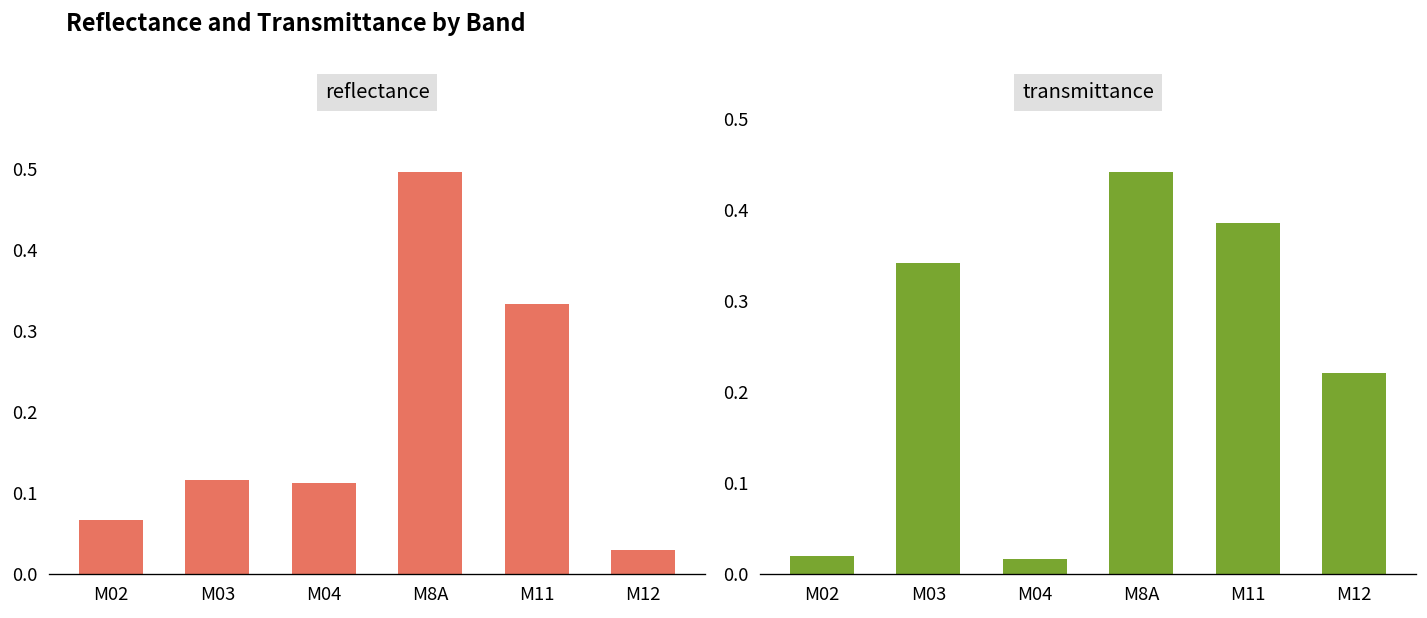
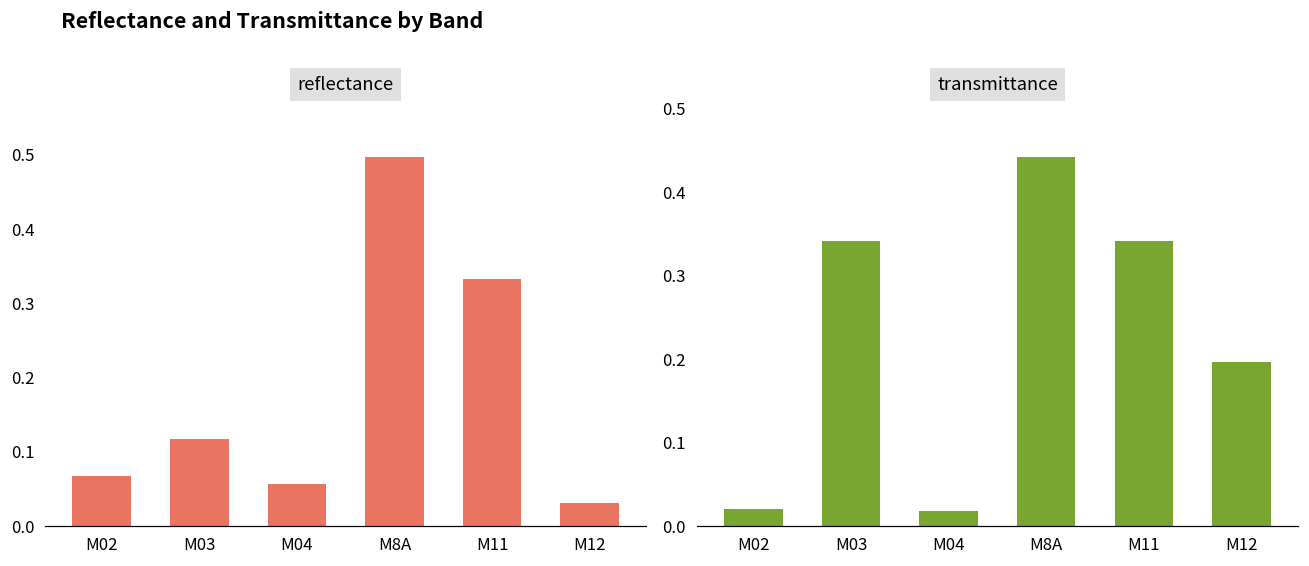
reflectance, M04: 0.11 -> 0.06
transmittance, M11: 0.39 -> 0.34
transmittance, M12: 0.22 -> 0.20
